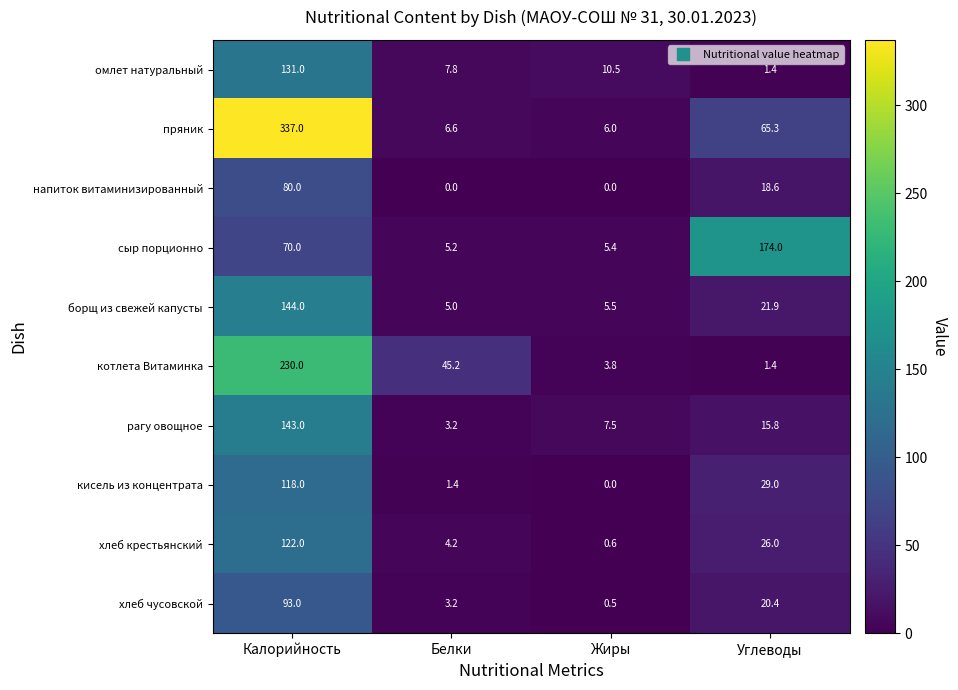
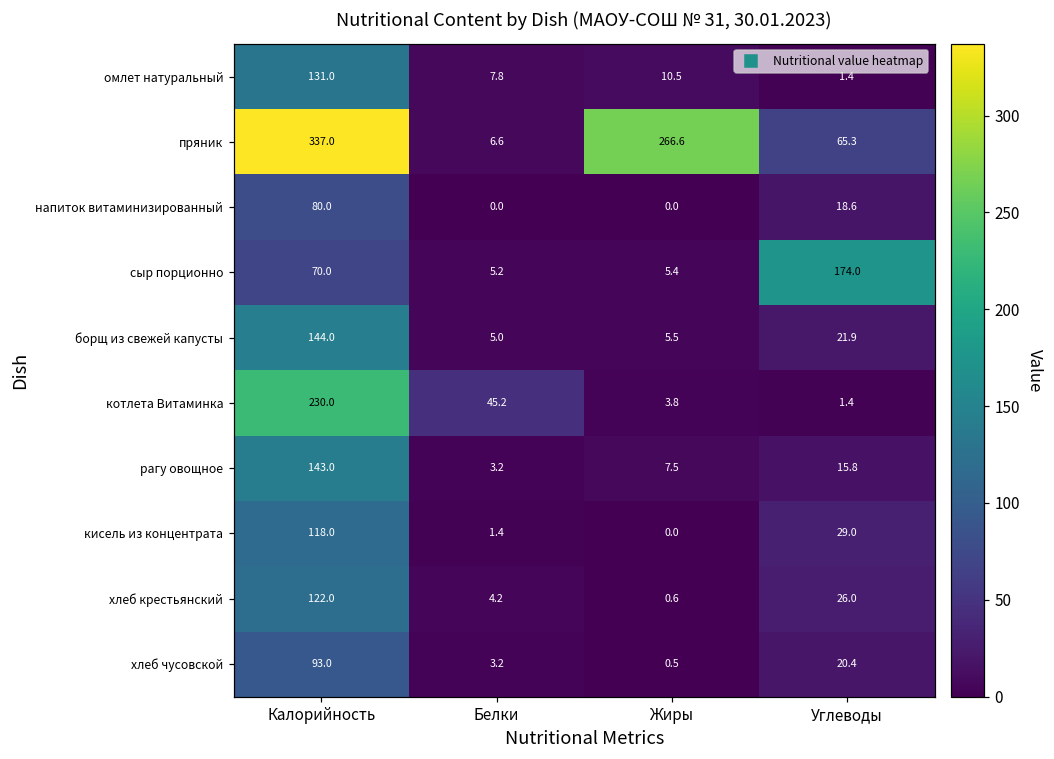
пряник, Жиры: 6.0 -> 266.6
